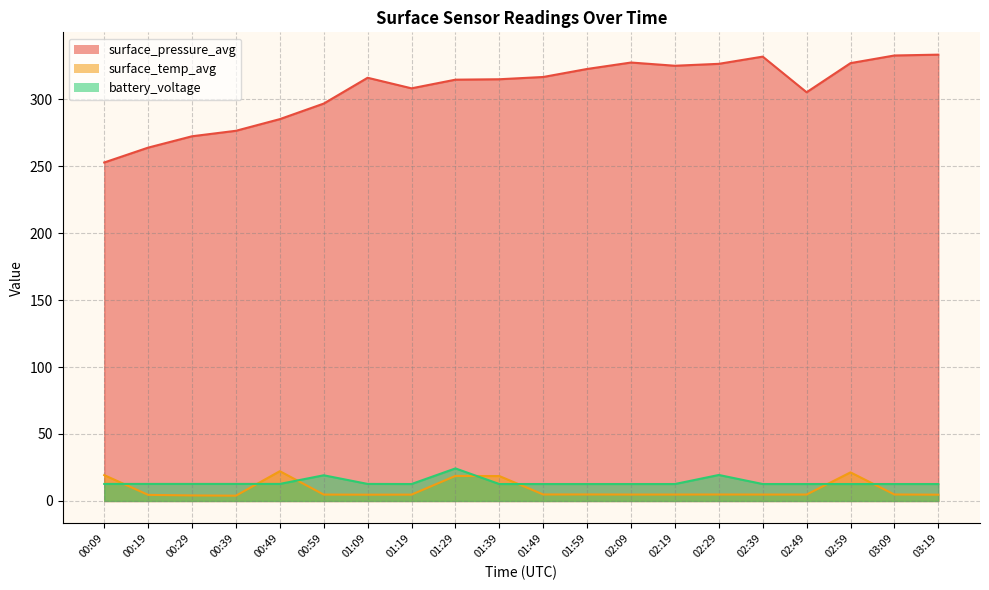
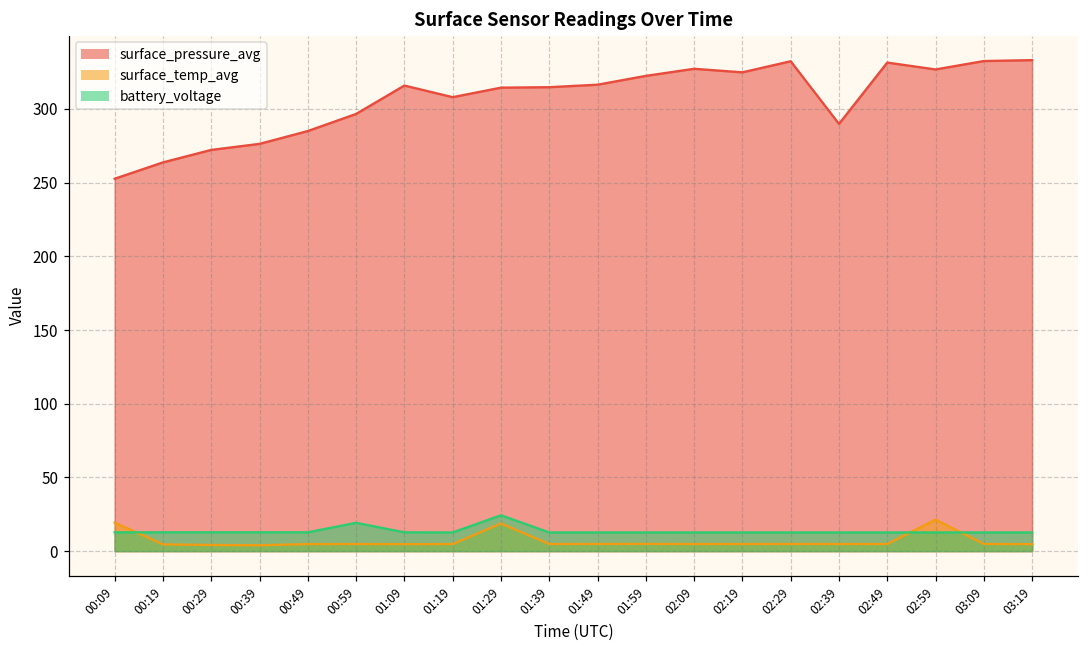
surface_temp_avg, 00:49: 22 -> 5
surface_temp_avg, 01:39: 19 -> 5
surface_pressure_avg, 02:29: 326 -> 332
battery_voltage, 02:29: 19 -> 13
surface_pressure_avg, 02:39: 332 -> 290
surface_pressure_avg, 02:49: 305 -> 331
